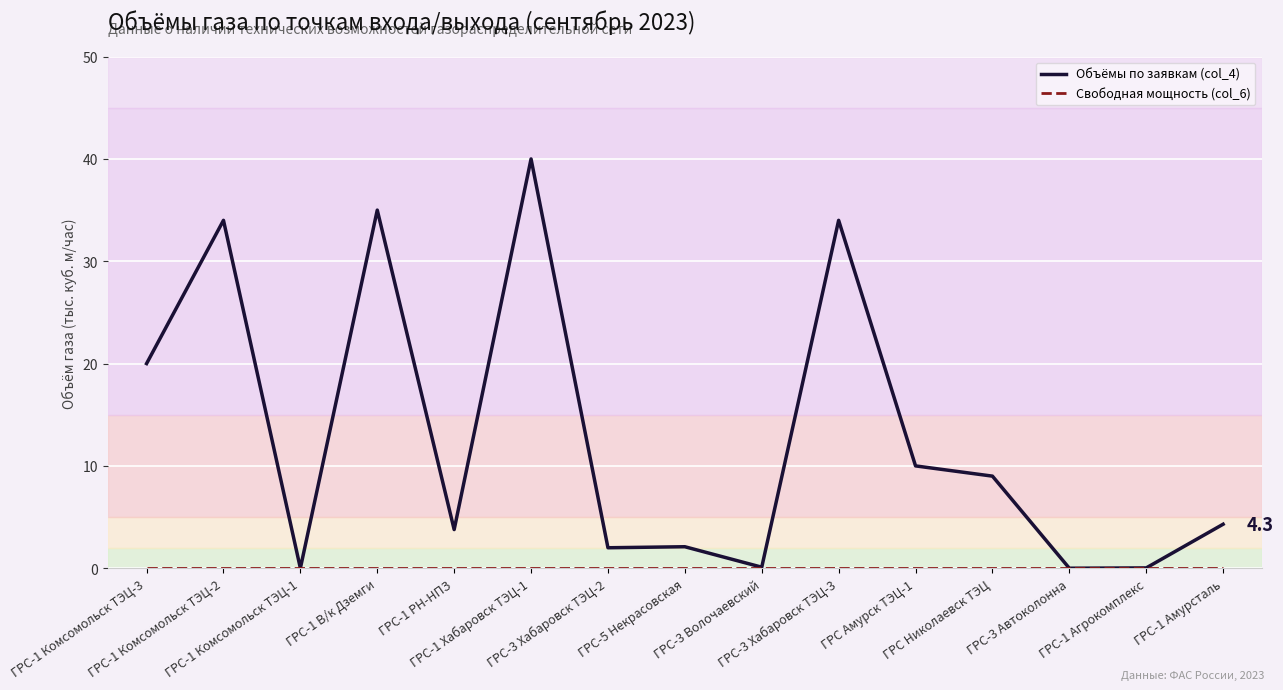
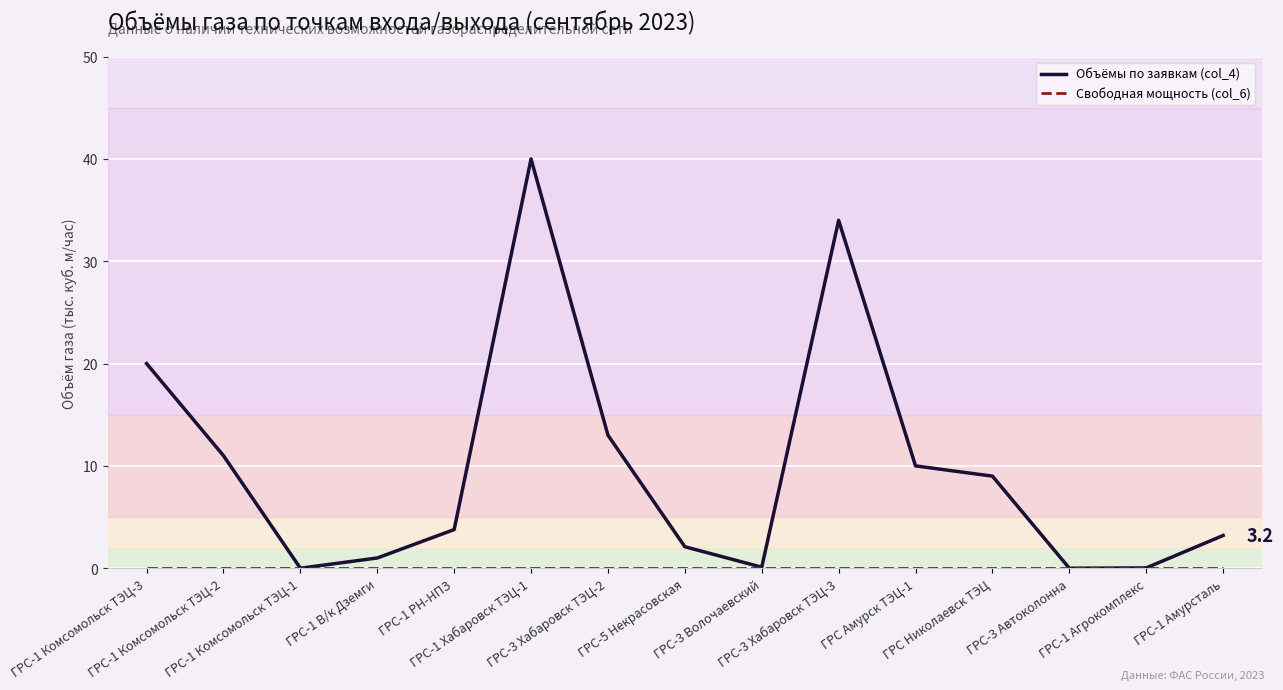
Объёмы по заявкам (col_4), ГРС-1 Комсомольск ТЭЦ-2: 34 -> 11
Объёмы по заявкам (col_4), ГРС-1 В/к Дземги: 35 -> 1
Объёмы по заявкам (col_4), ГРС-3 Хабаровск ТЭЦ-2: 2 -> 13
Объёмы по заявкам (col_4), ГРС-1 Амурсталь: 4.3 -> 3.2
